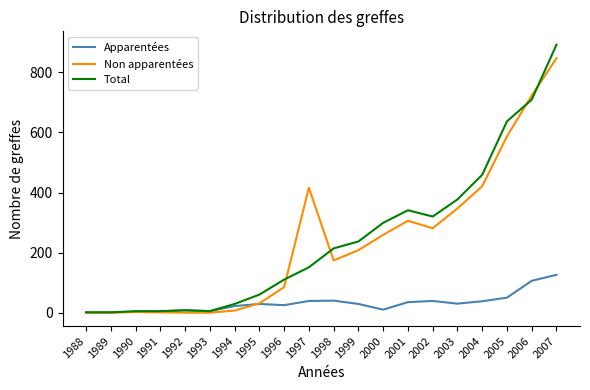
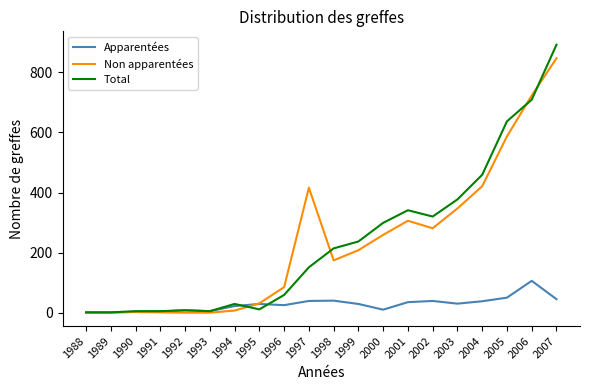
Total, 1995: 60 -> 10
Total, 1996: 110 -> 60
Apparentées, 2007: 130 -> 50
